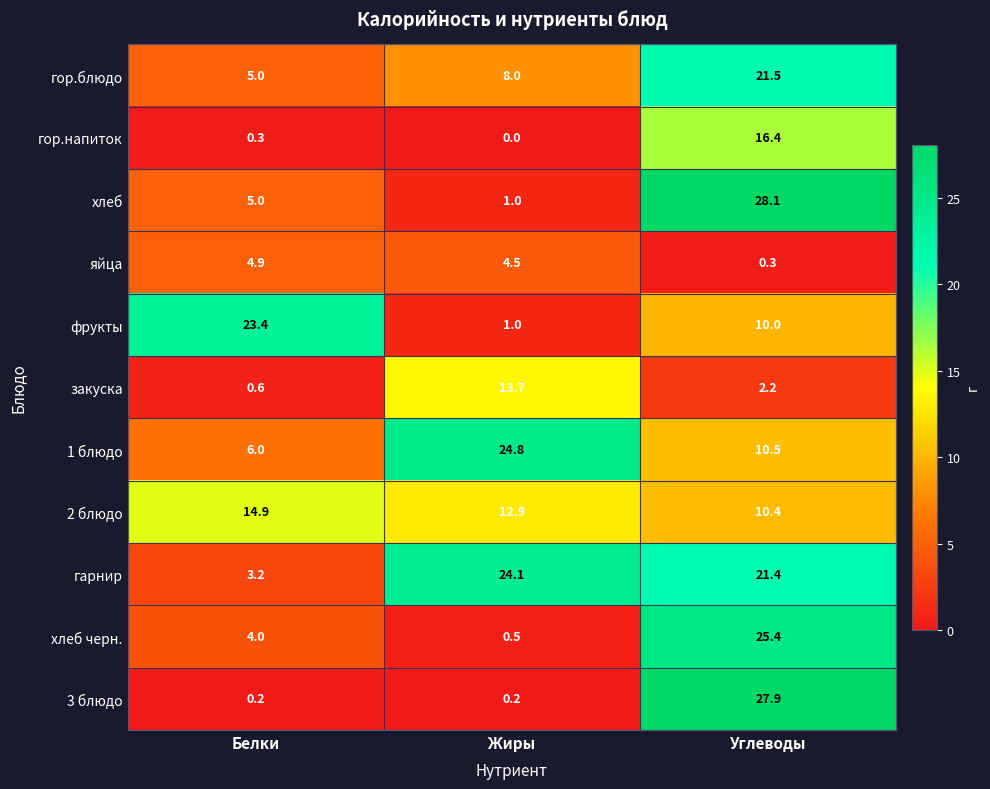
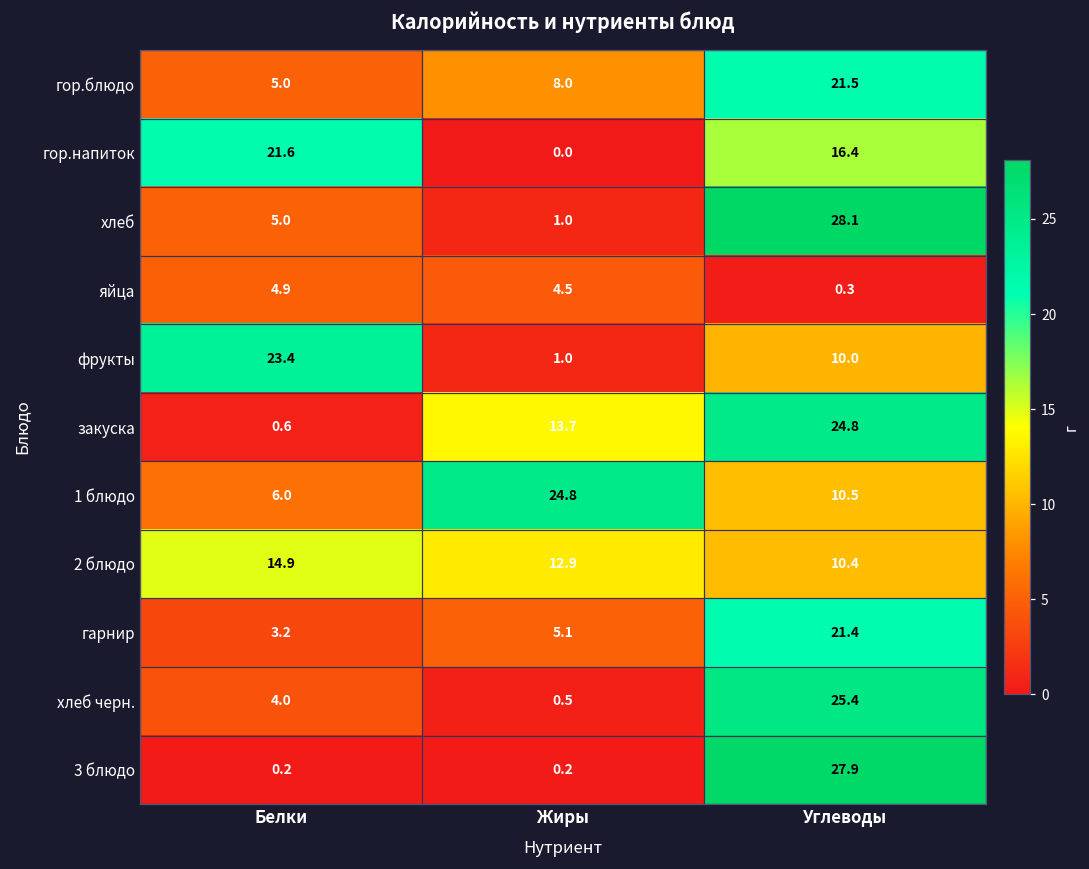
гор.напиток, Белки: 0.3 -> 21.6
закуска, Углеводы: 2.2 -> 24.8
гарнир, Жиры: 24.1 -> 5.1
